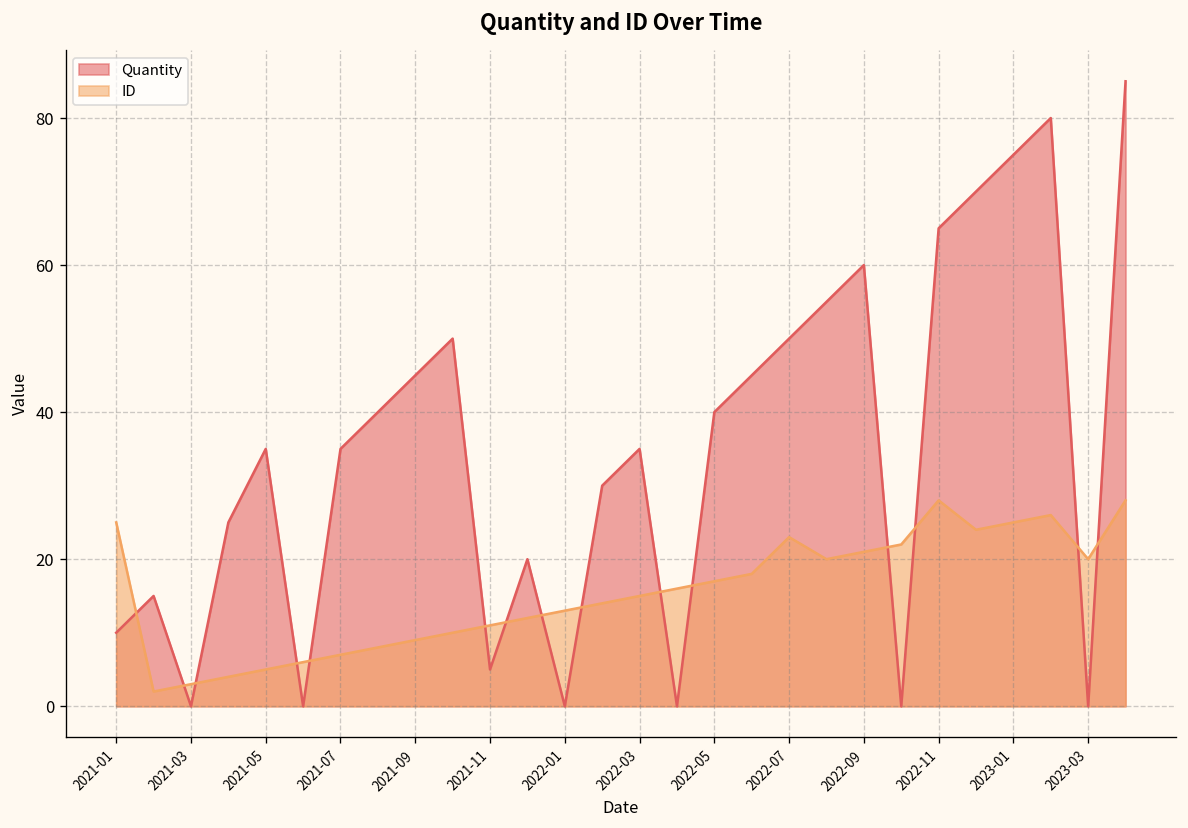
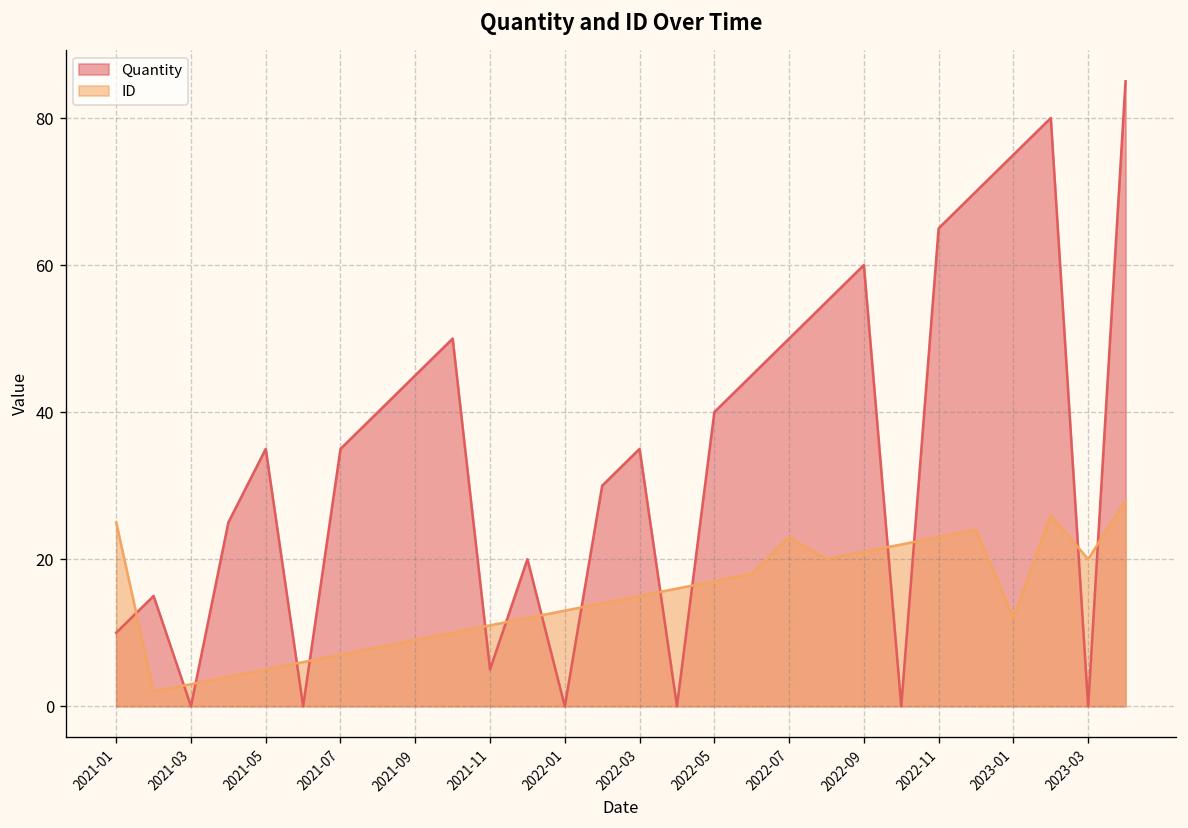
ID, 2022-11: 28 -> 23
ID, 2023-01: 25 -> 12
